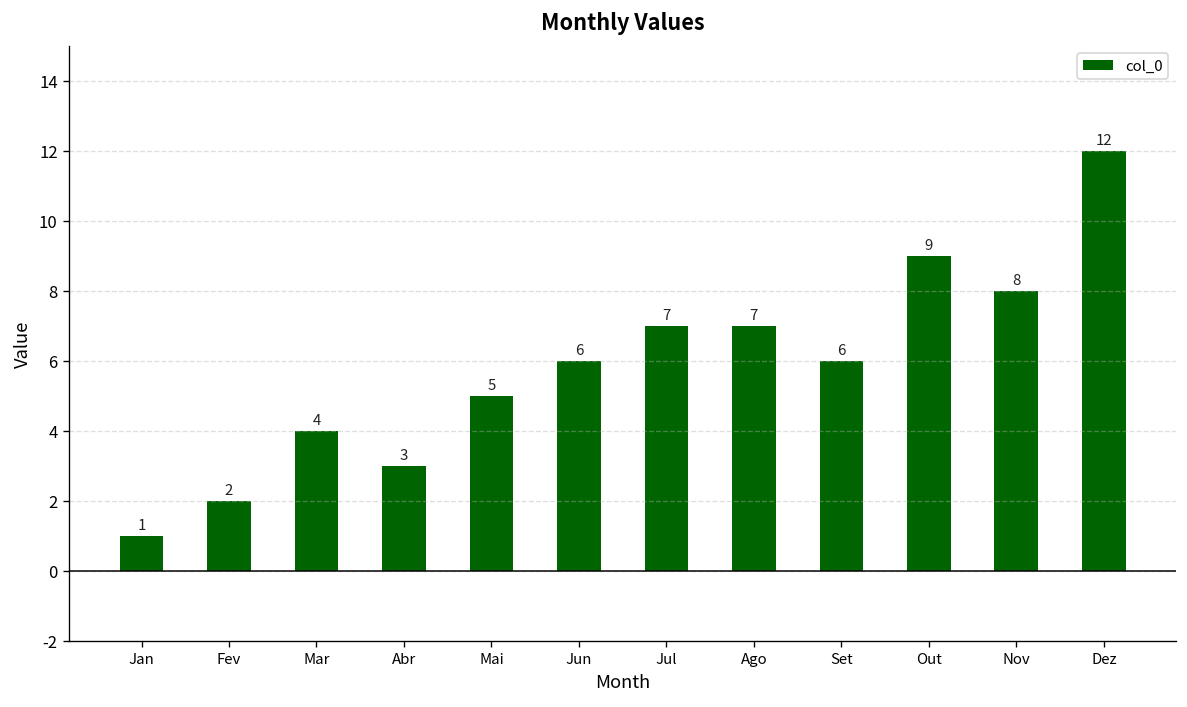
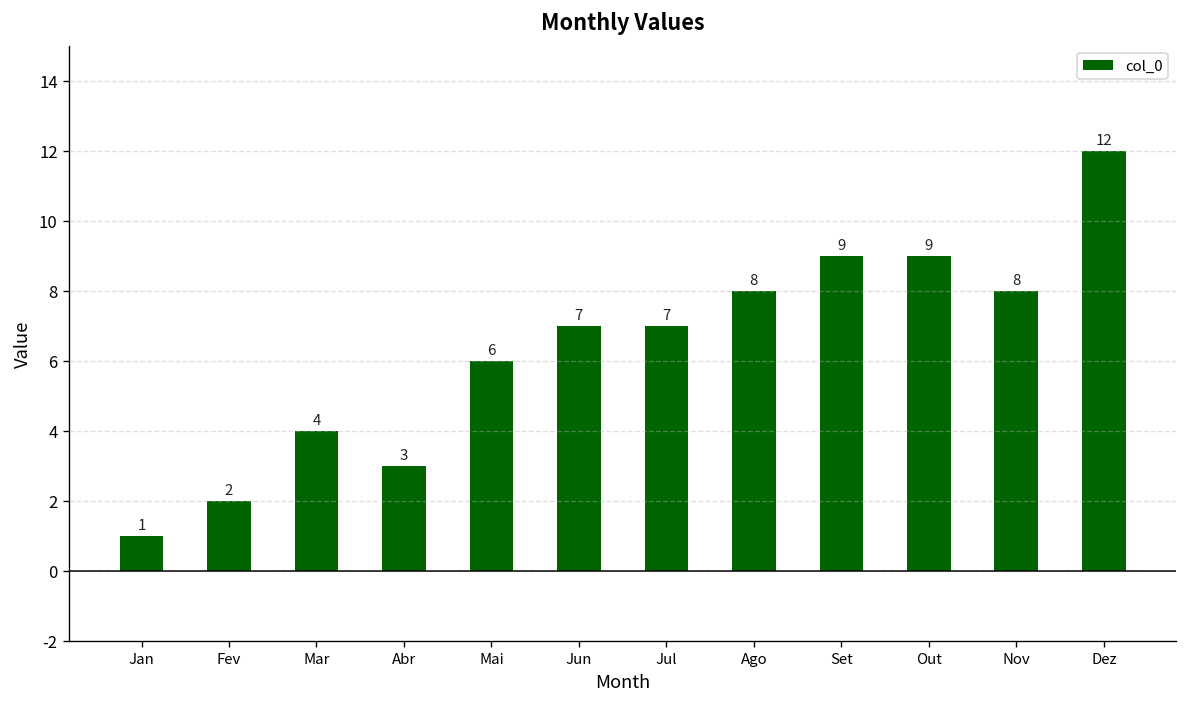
Mai: 5 -> 6
Jun: 6 -> 7
Ago: 7 -> 8
Set: 6 -> 9
